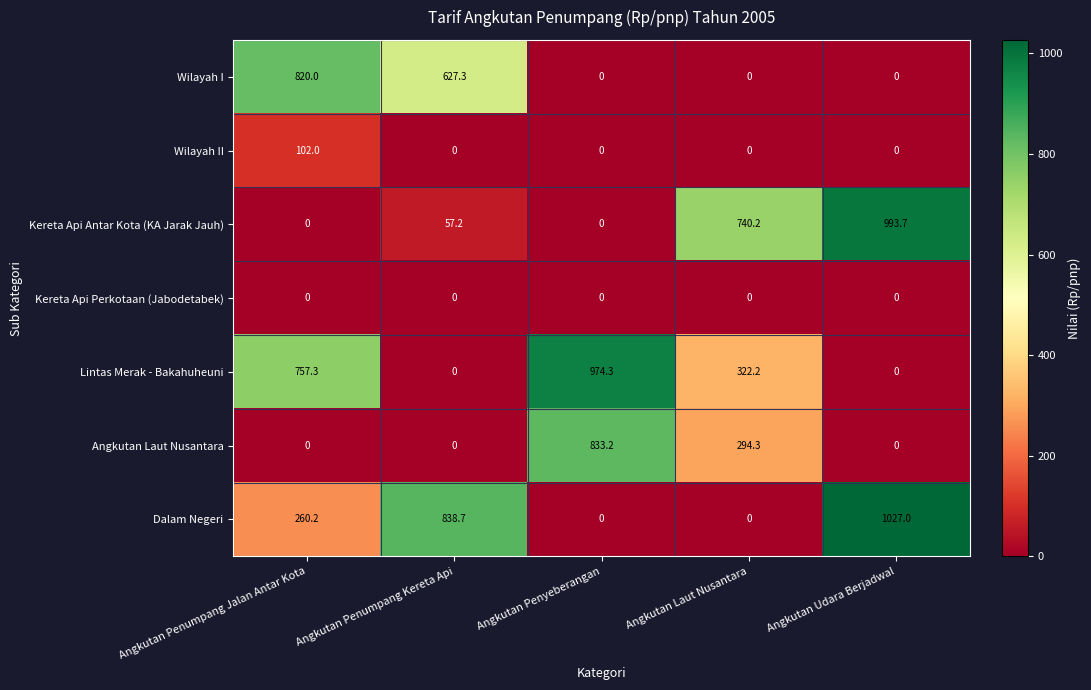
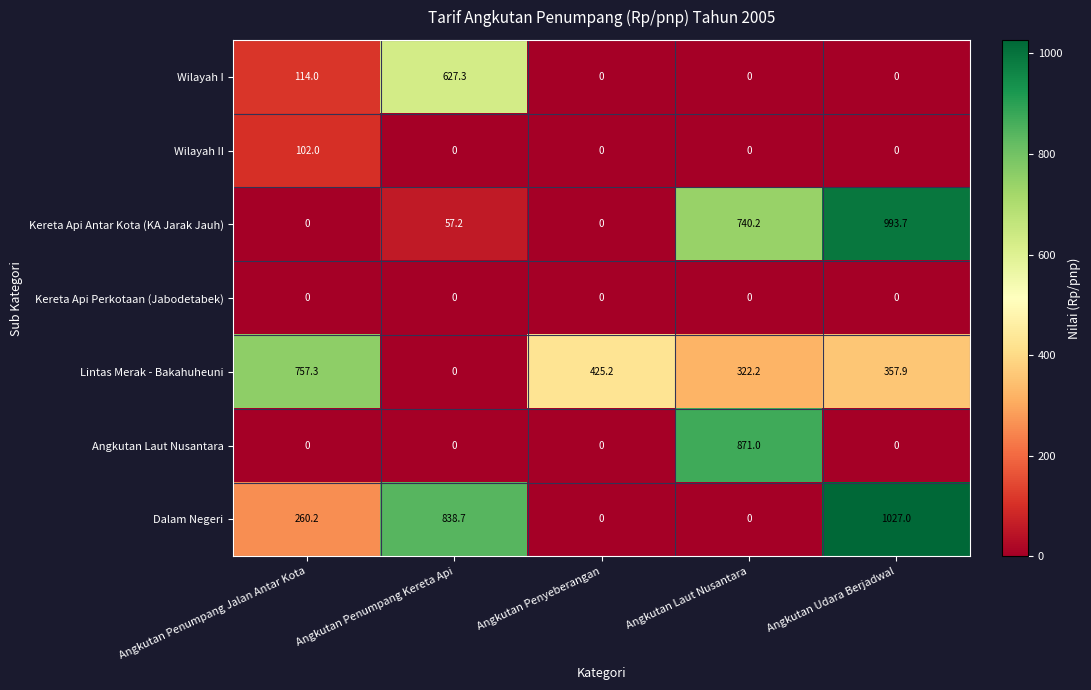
Wilayah I, Angkutan Penumpang Jalan Antar Kota: 820.0 -> 114.0
Lintas Merak - Bakahuheuni, Angkutan Penyeberangan: 974.3 -> 425.2
Lintas Merak - Bakahuheuni, Angkutan Udara Berjadwal: 0 -> 357.9
Angkutan Laut Nusantara, Angkutan Penyeberangan: 833.2 -> 0
Angkutan Laut Nusantara, Angkutan Laut Nusantara: 294.3 -> 871.0
